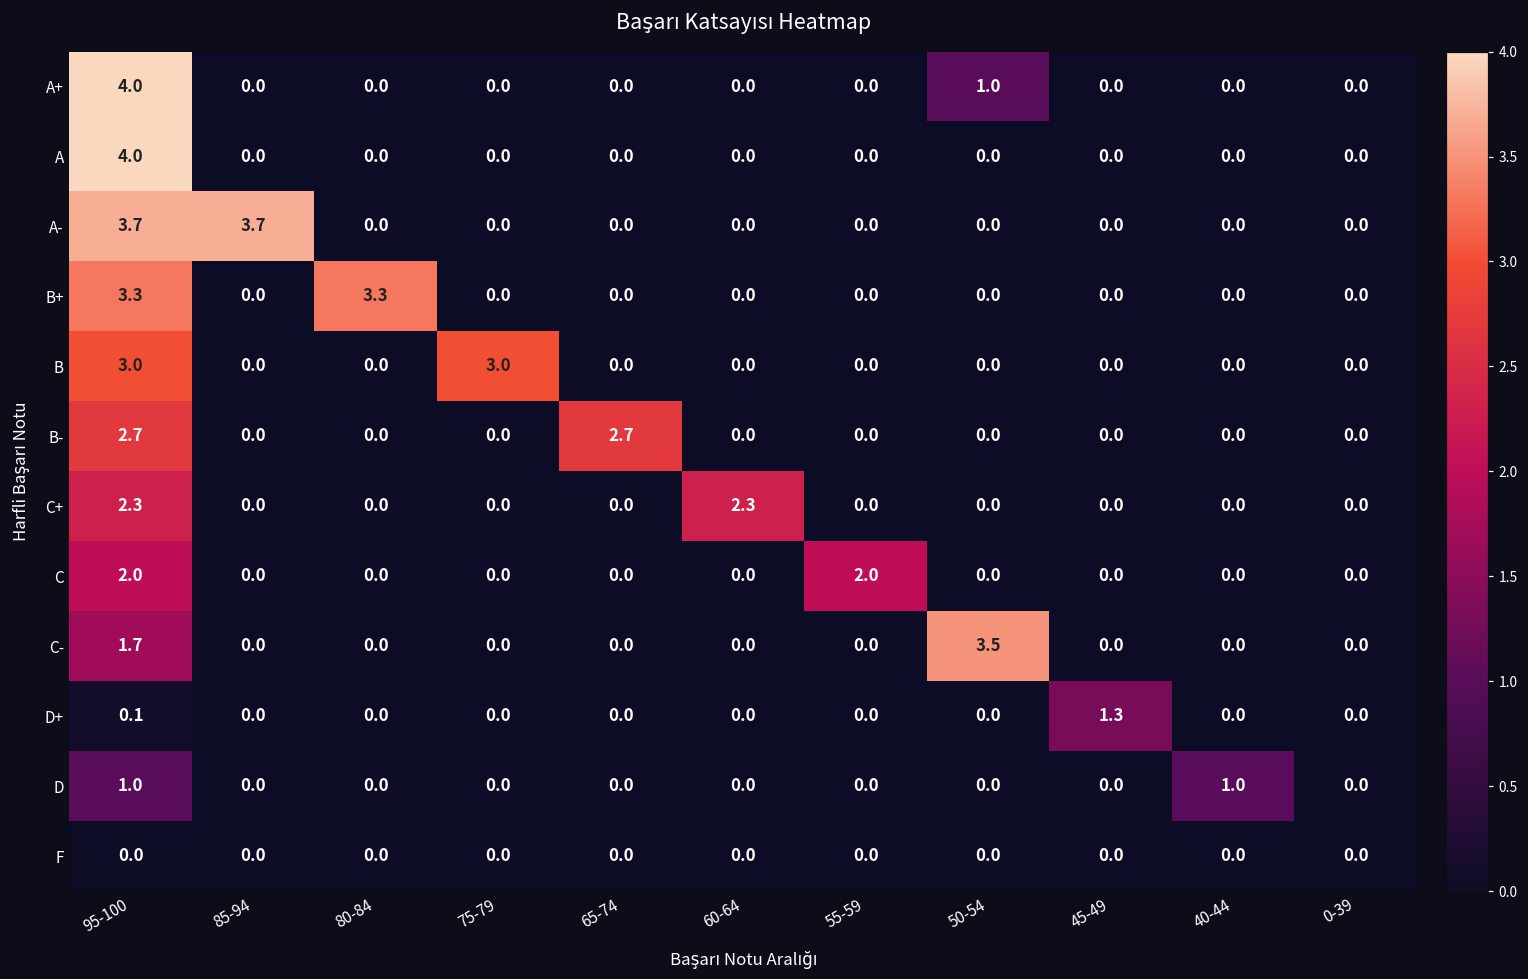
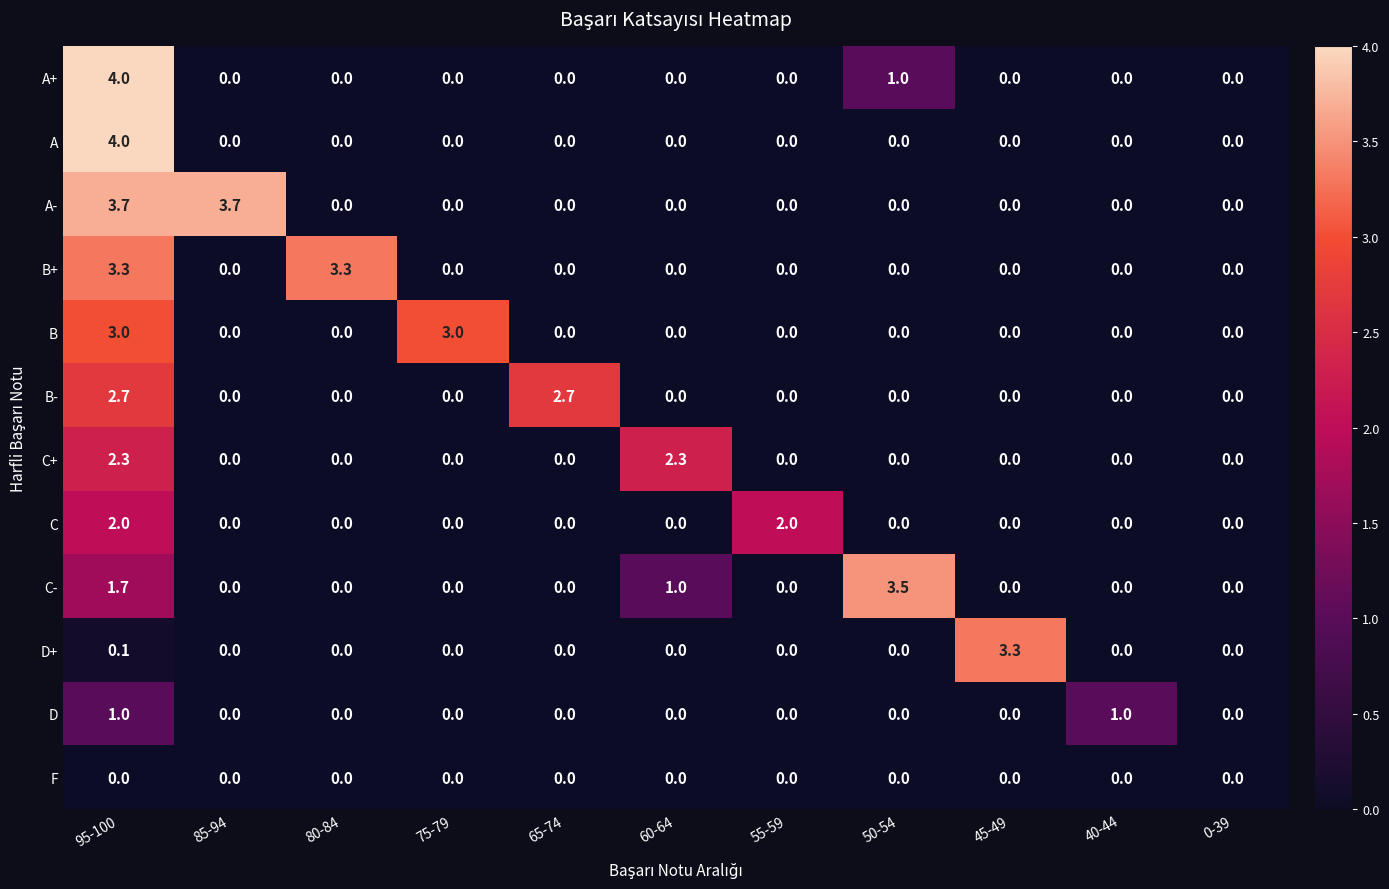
C-, 60-64: 0.0 -> 1.0
D+, 45-49: 1.3 -> 3.3
